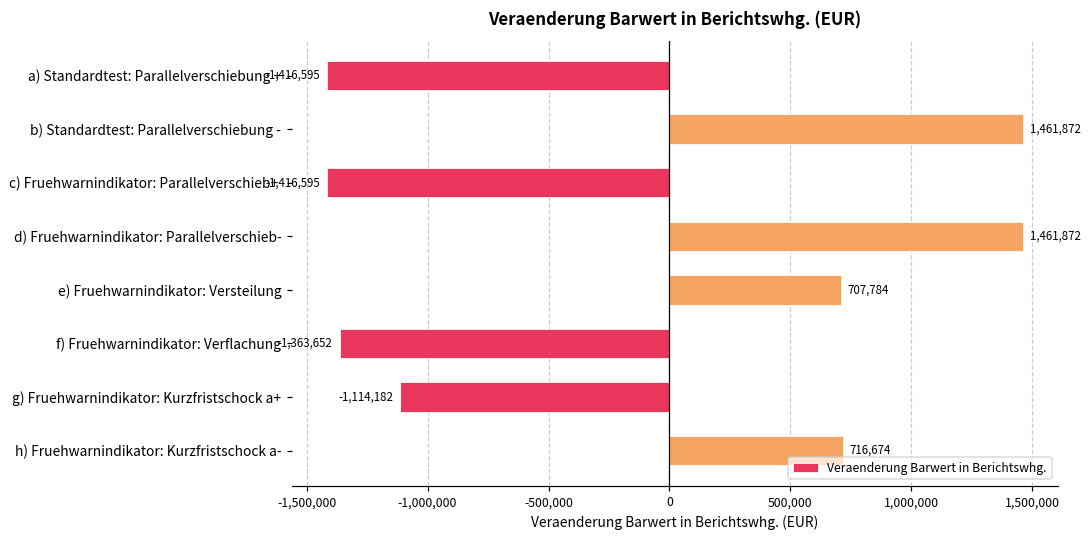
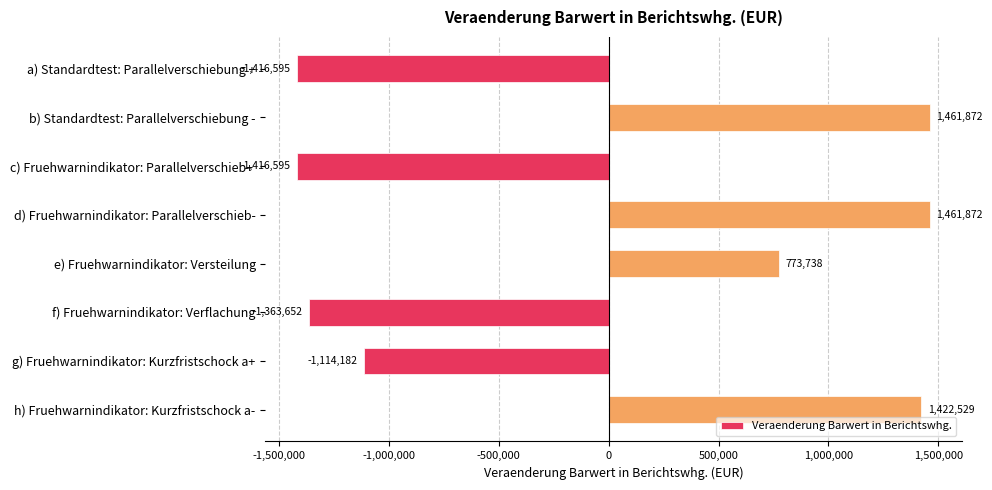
e) Fruehwarnindikator: Versteilung: 707,784 -> 773,738
h) Fruehwarnindikator: Kurzfristschock a-: 716,674 -> 1,422,529
